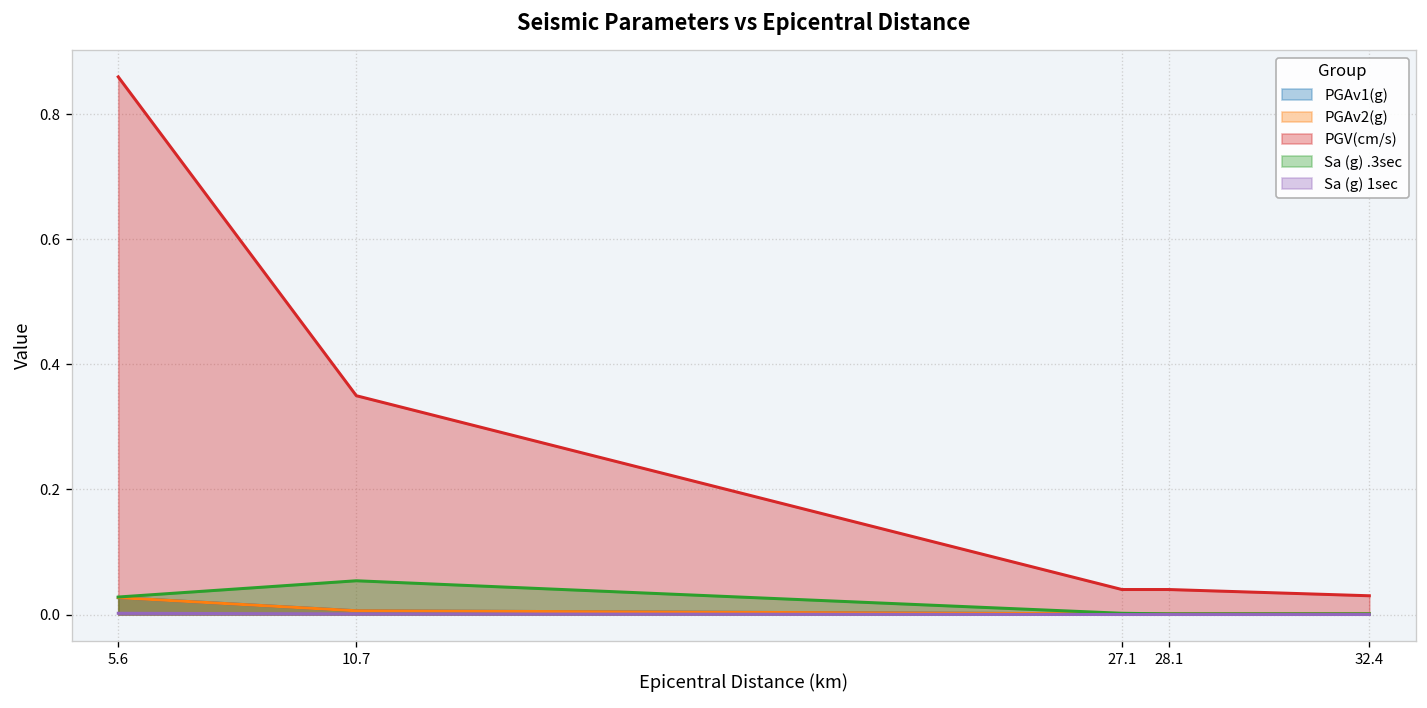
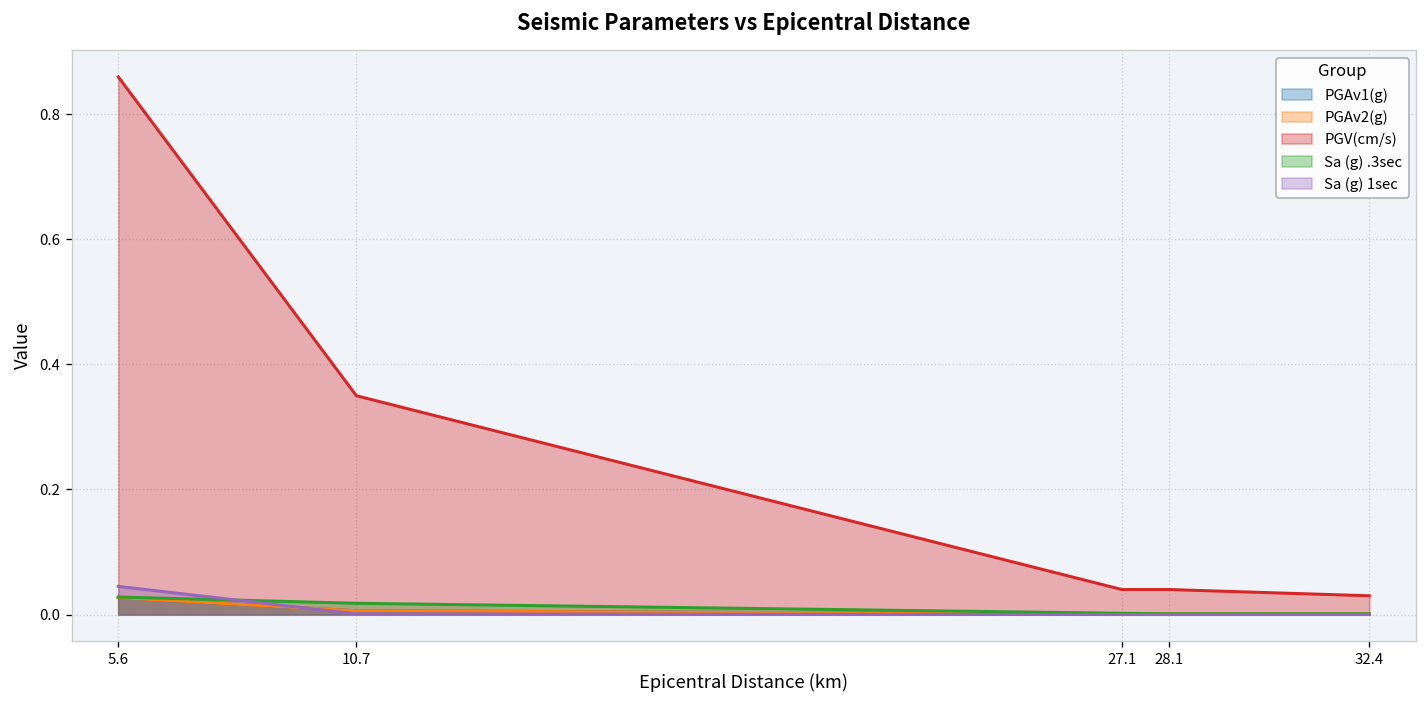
Sa (g) 1sec, 5.6: 0.00 -> 0.05
Sa (g) .3sec, 10.7: 0.05 -> 0.02
